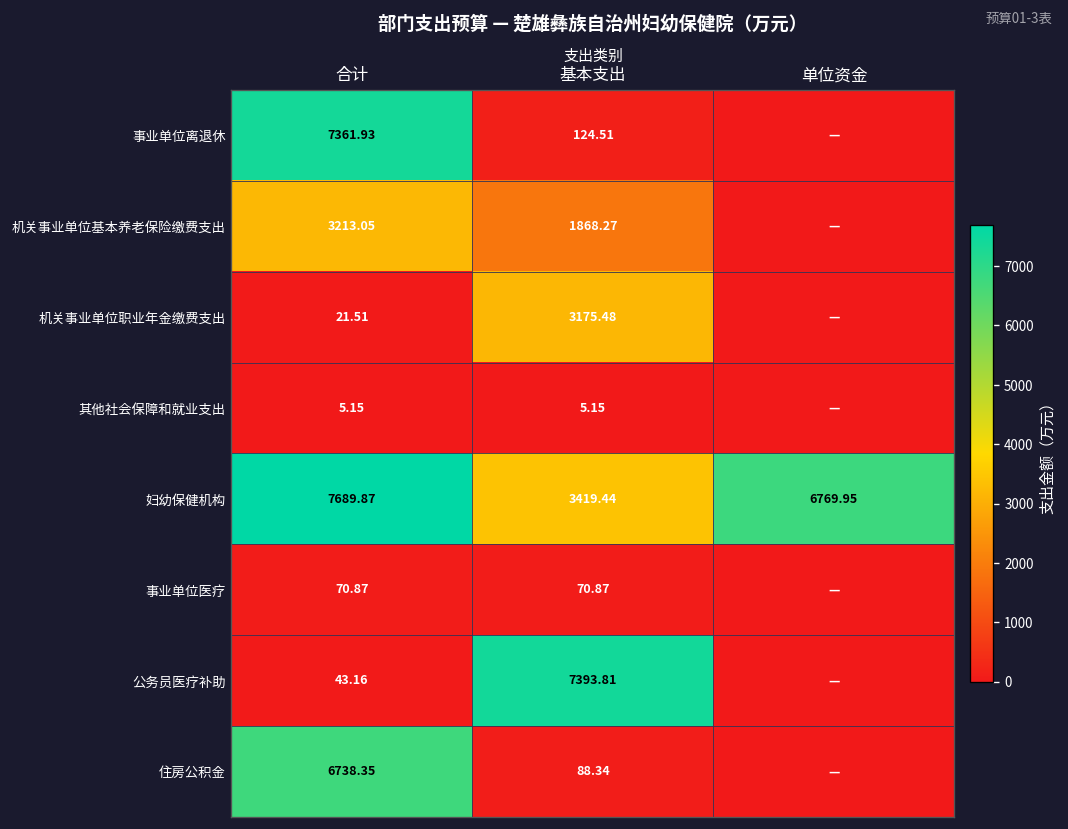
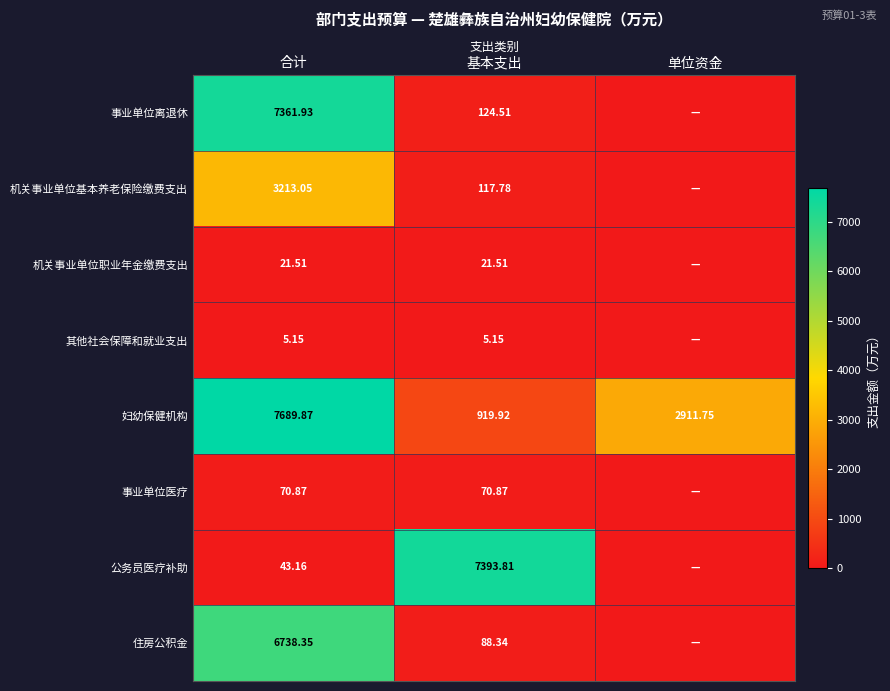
机关事业单位基本养老保险缴费支出, 基本支出: 1868.27 -> 117.78
机关事业单位职业年金缴费支出, 基本支出: 3175.48 -> 21.51
妇幼保健机构, 基本支出: 3419.44 -> 919.92
妇幼保健机构, 单位资金: 6769.95 -> 2911.75
